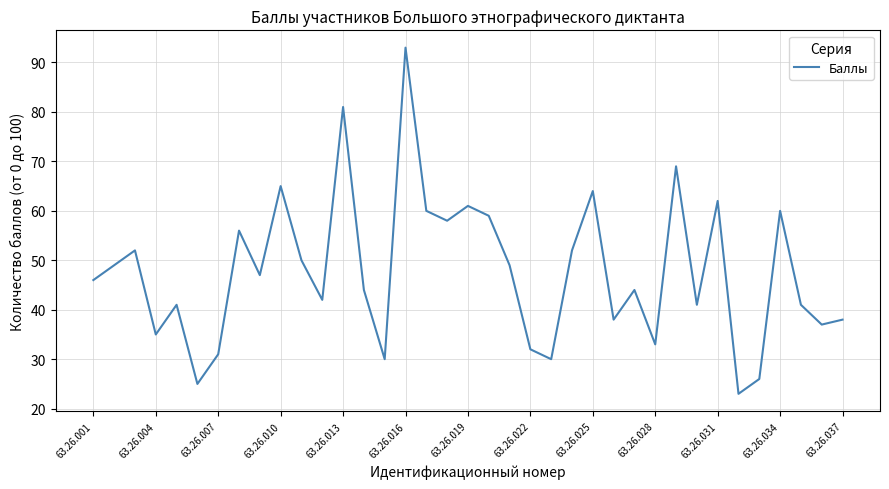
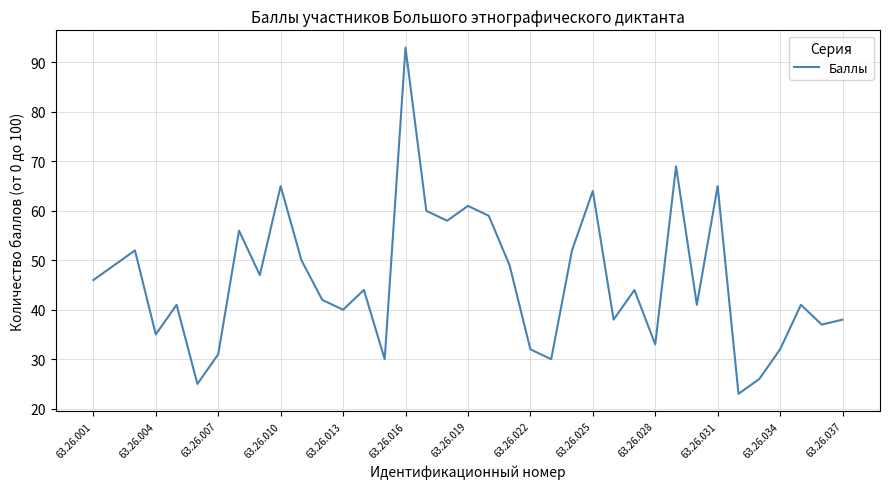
63.26.013: 81 -> 40
63.26.031: 62 -> 65
63.26.034: 60 -> 32
